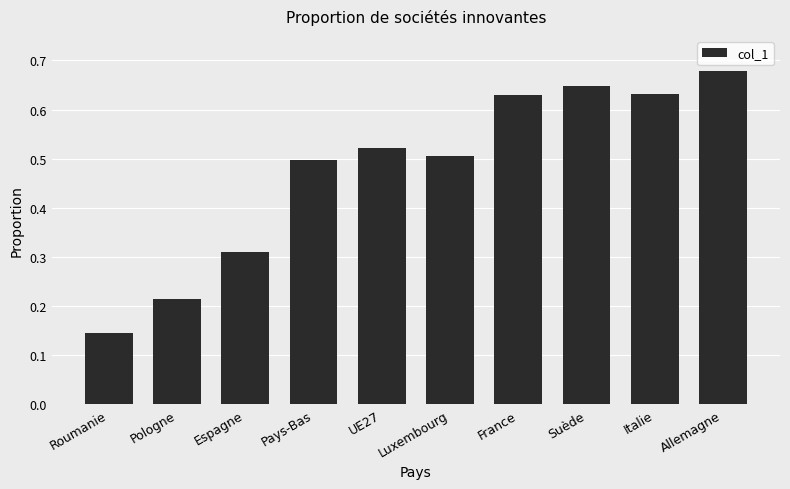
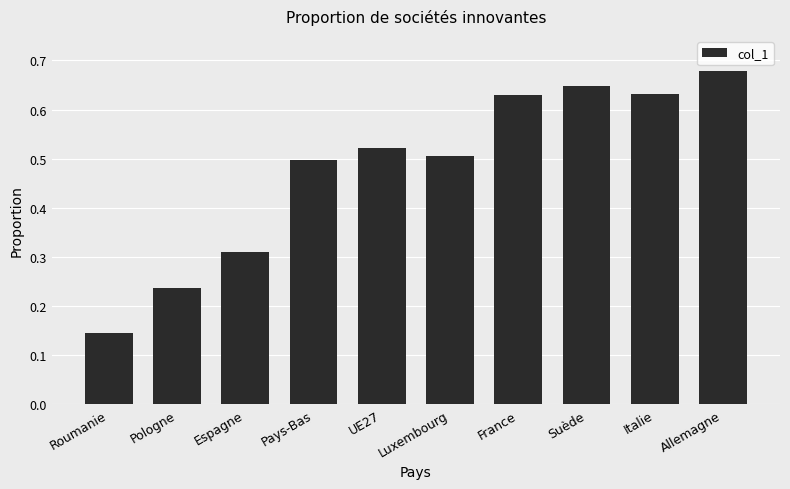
Pologne: 0.21 -> 0.24
